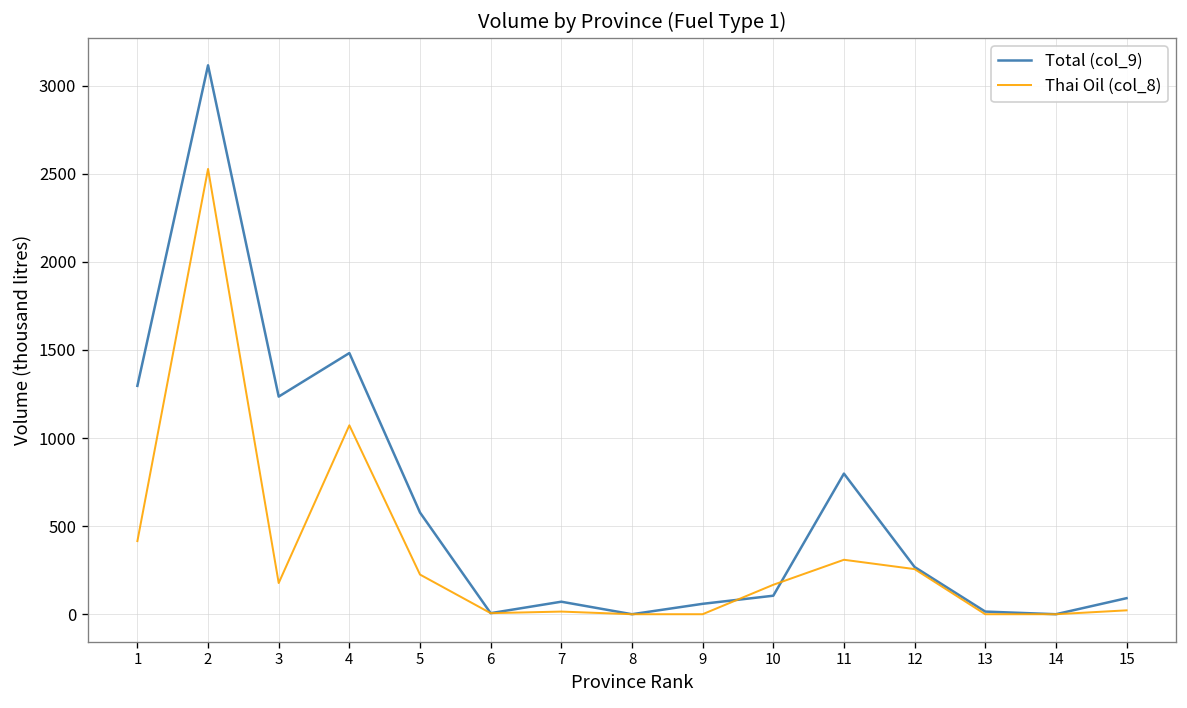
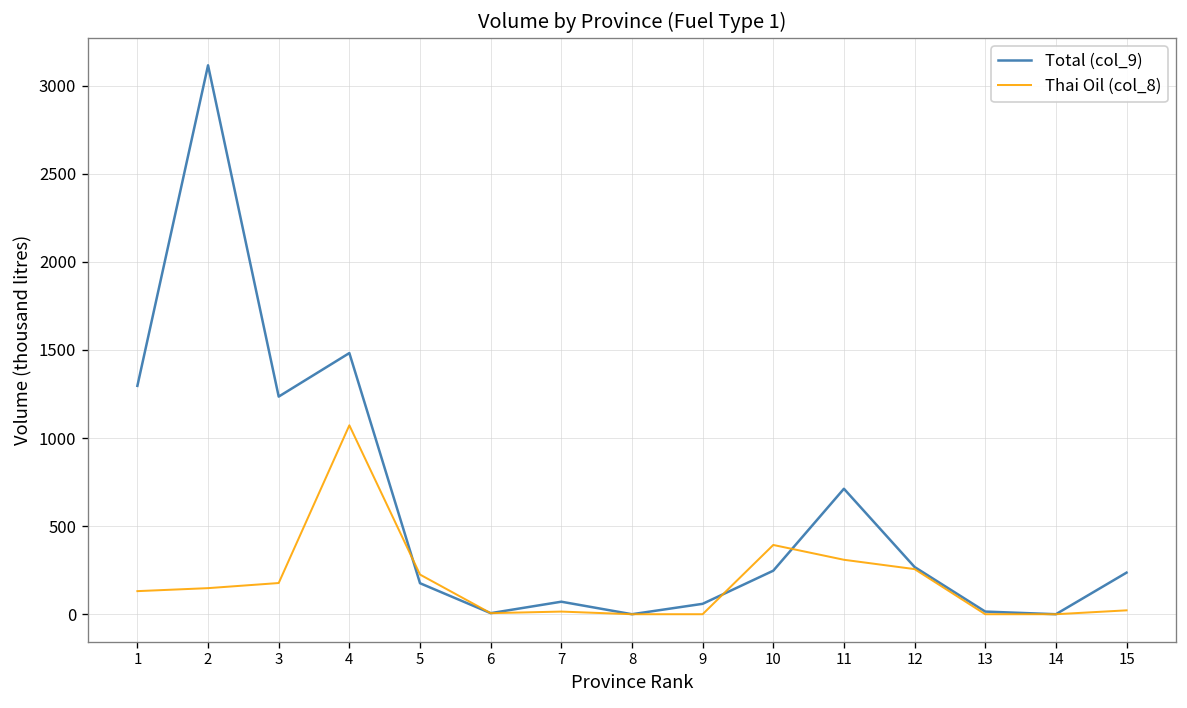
Thai Oil (col_8), 1: 420 -> 130
Thai Oil (col_8), 2: 2530 -> 150
Total (col_9), 5: 580 -> 180
Total (col_9), 10: 110 -> 250
Thai Oil (col_8), 10: 170 -> 390
Total (col_9), 11: 800 -> 710
Total (col_9), 15: 90 -> 240
